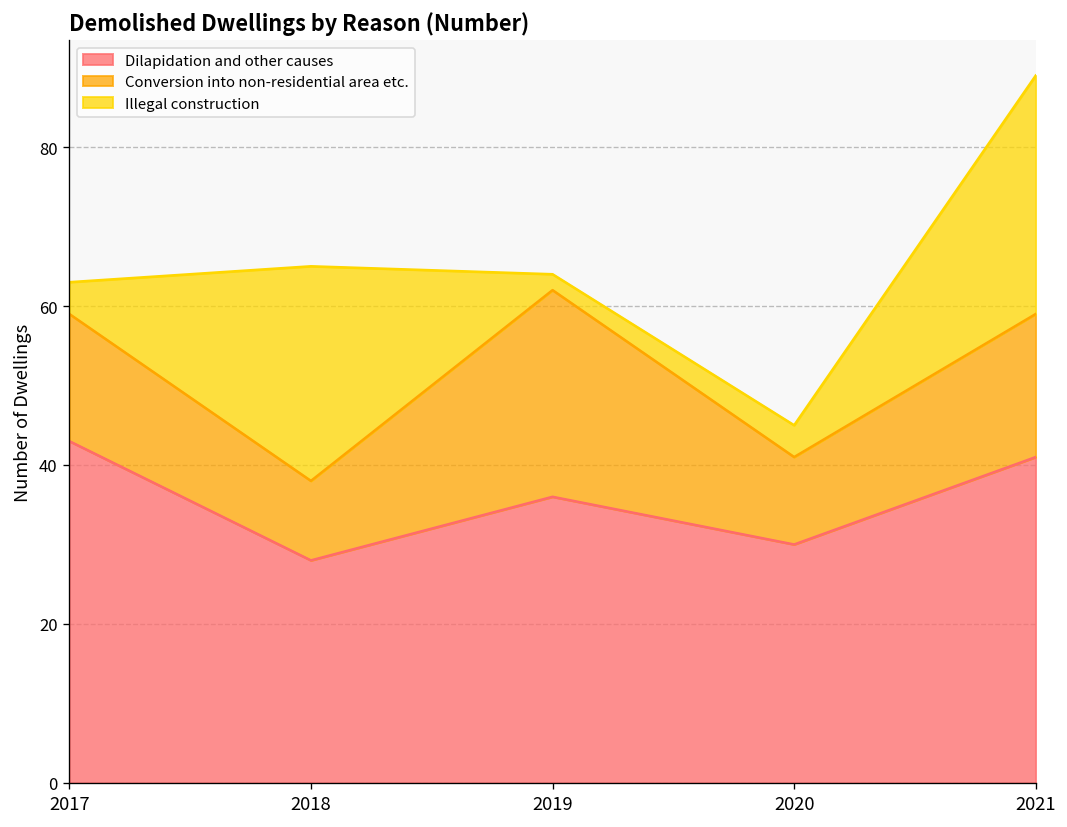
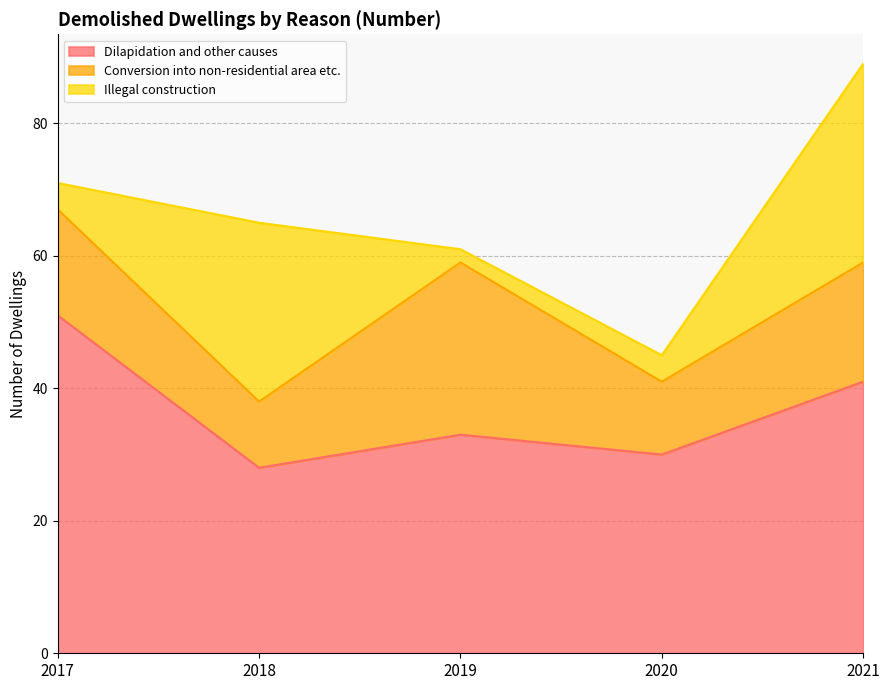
Dilapidation and other causes, 2017: 43 -> 51
Dilapidation and other causes, 2019: 36 -> 33
